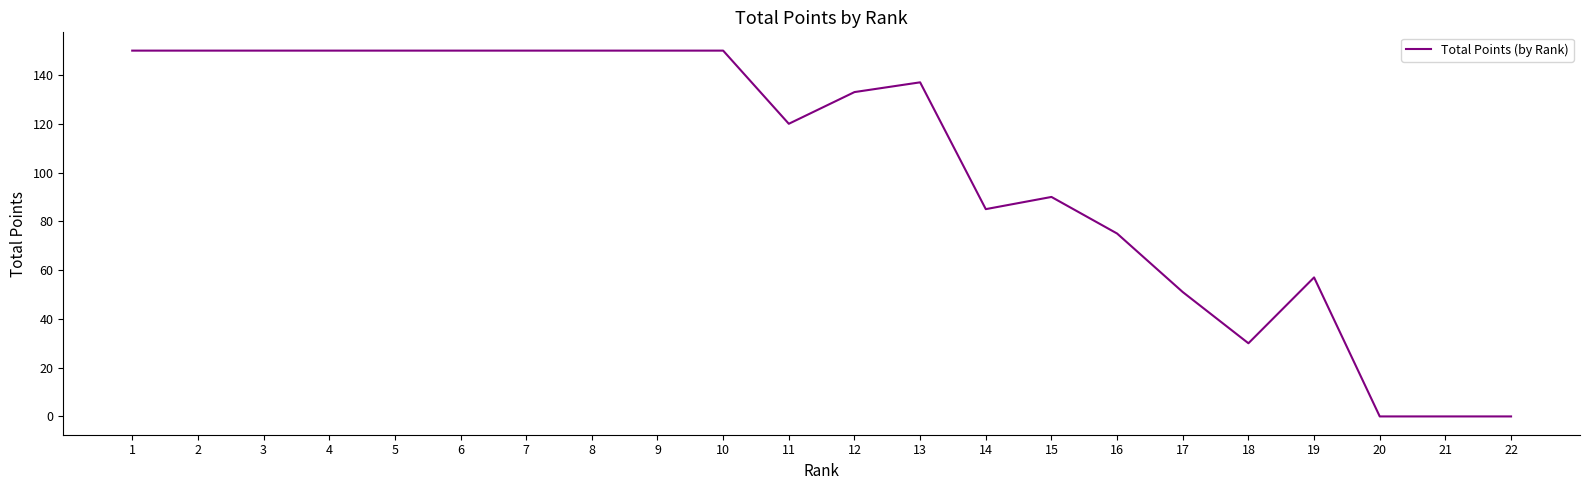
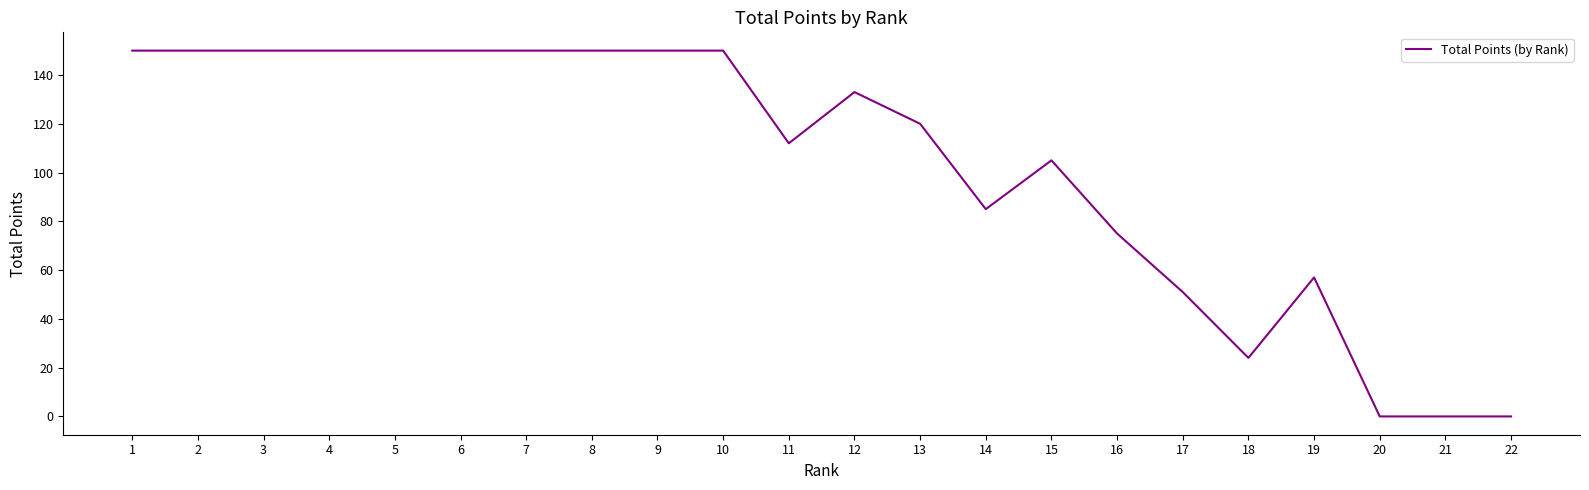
11: 120 -> 112
13: 137 -> 120
15: 90 -> 105
18: 30 -> 24
